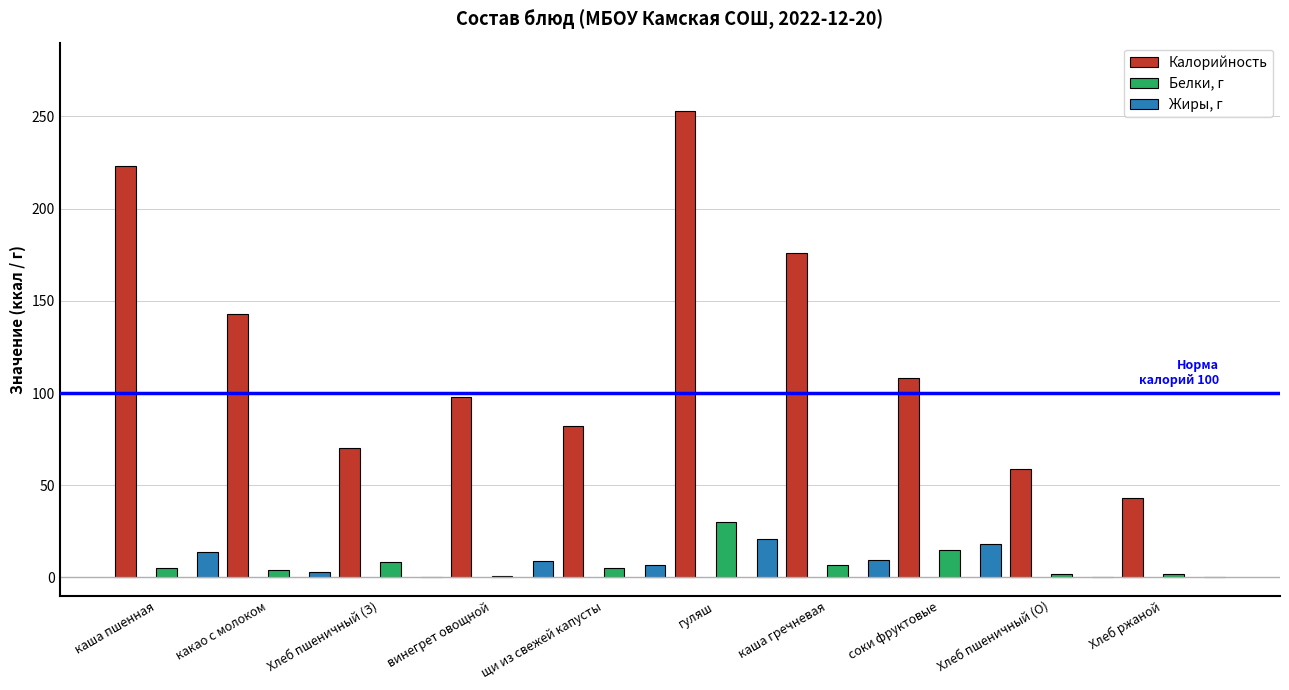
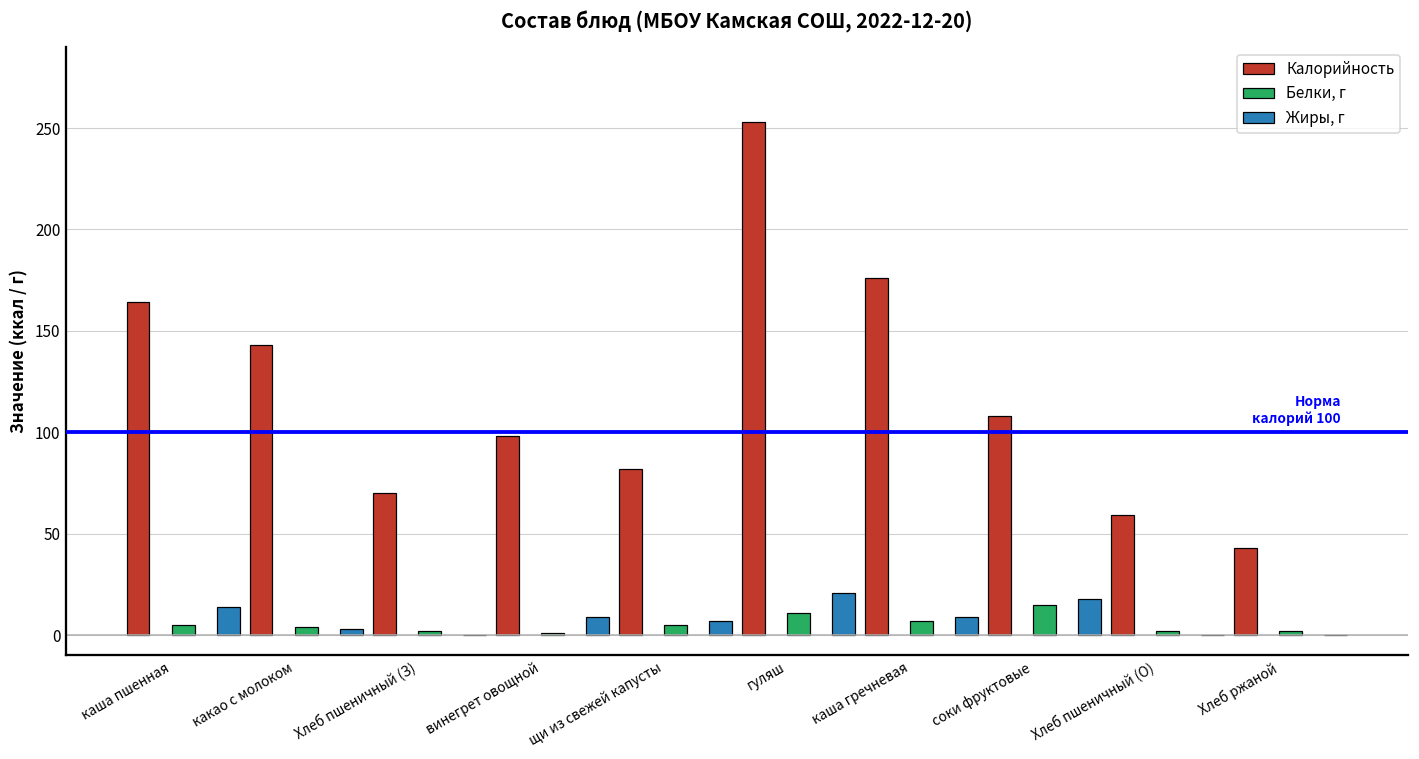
Калорийность, каша пшенная: 223 -> 164
Белки, г, Хлеб пшеничный (З): 8 -> 2
Белки, г, гуляш: 30 -> 11
